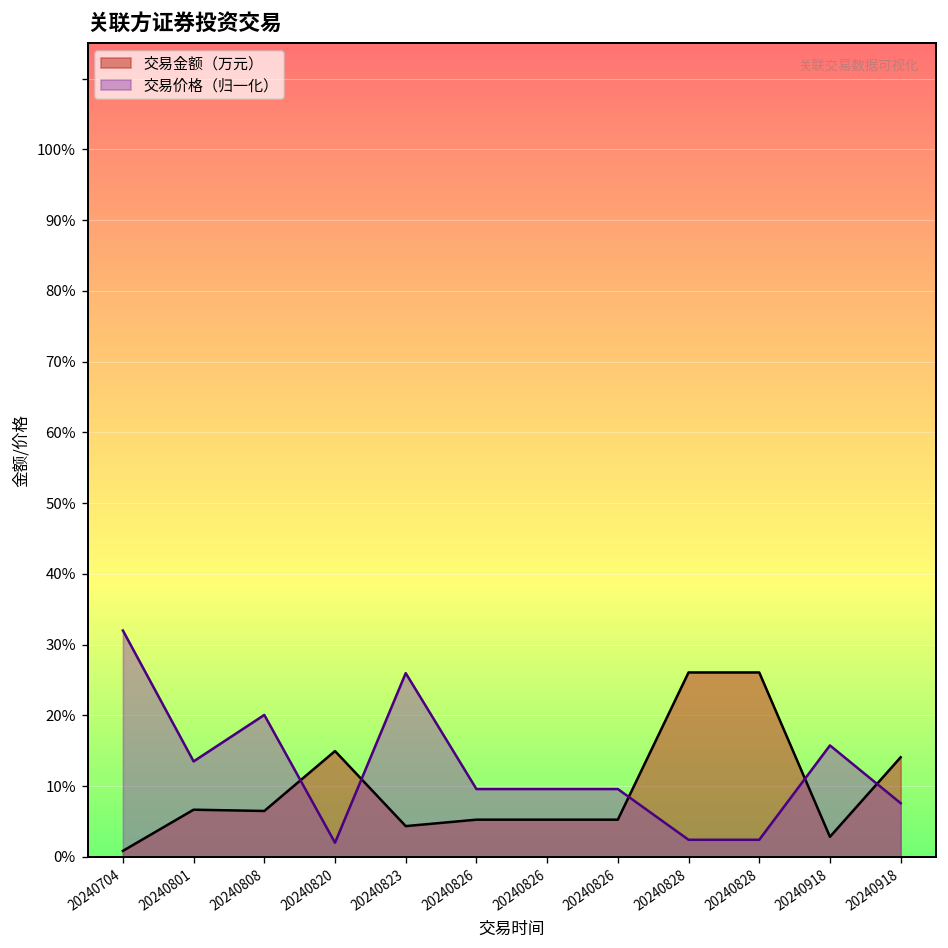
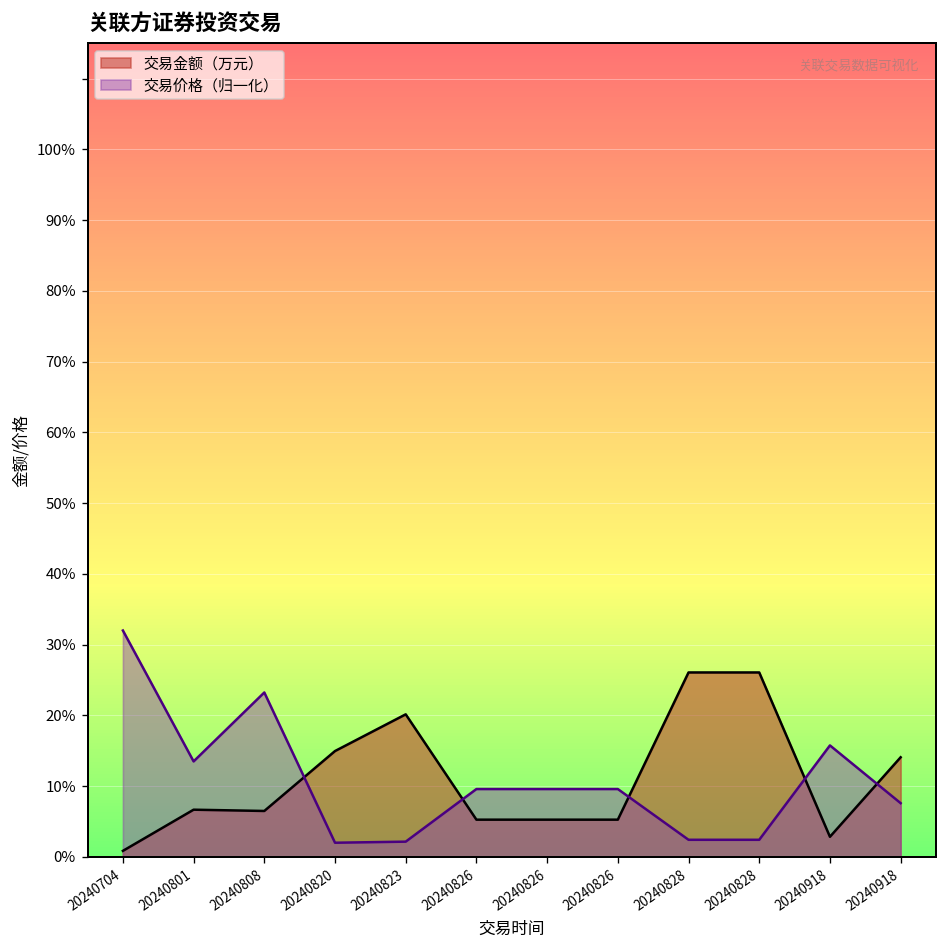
交易价格（归一化）, 20240808: 20% -> 23%
交易金额（万元）, 20240823: 4% -> 20%
交易价格（归一化）, 20240823: 26% -> 2%
